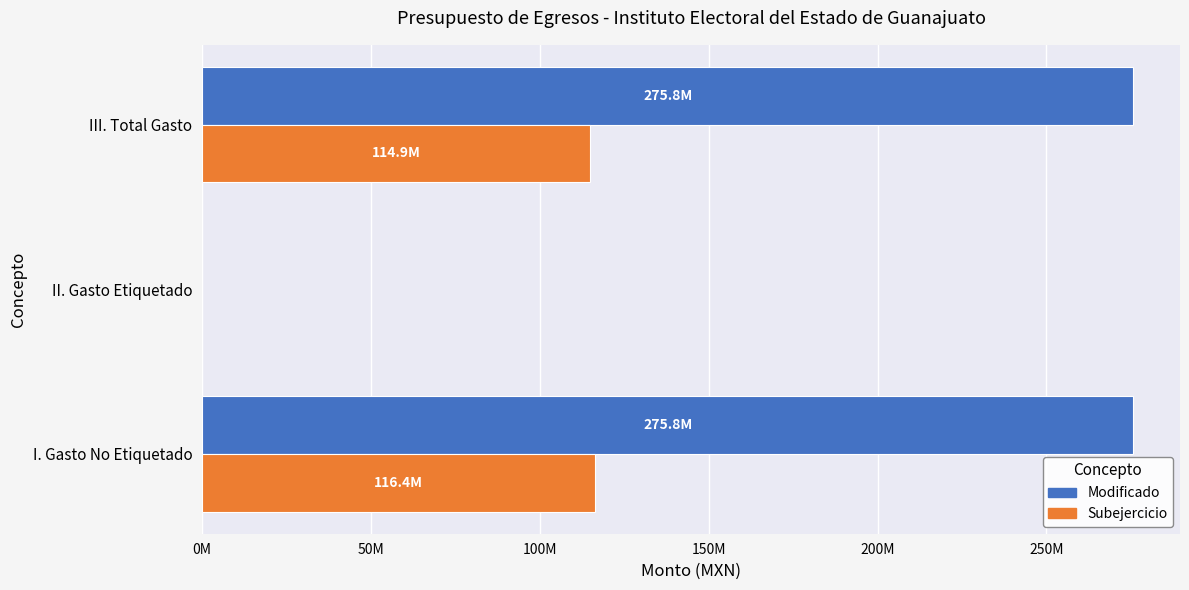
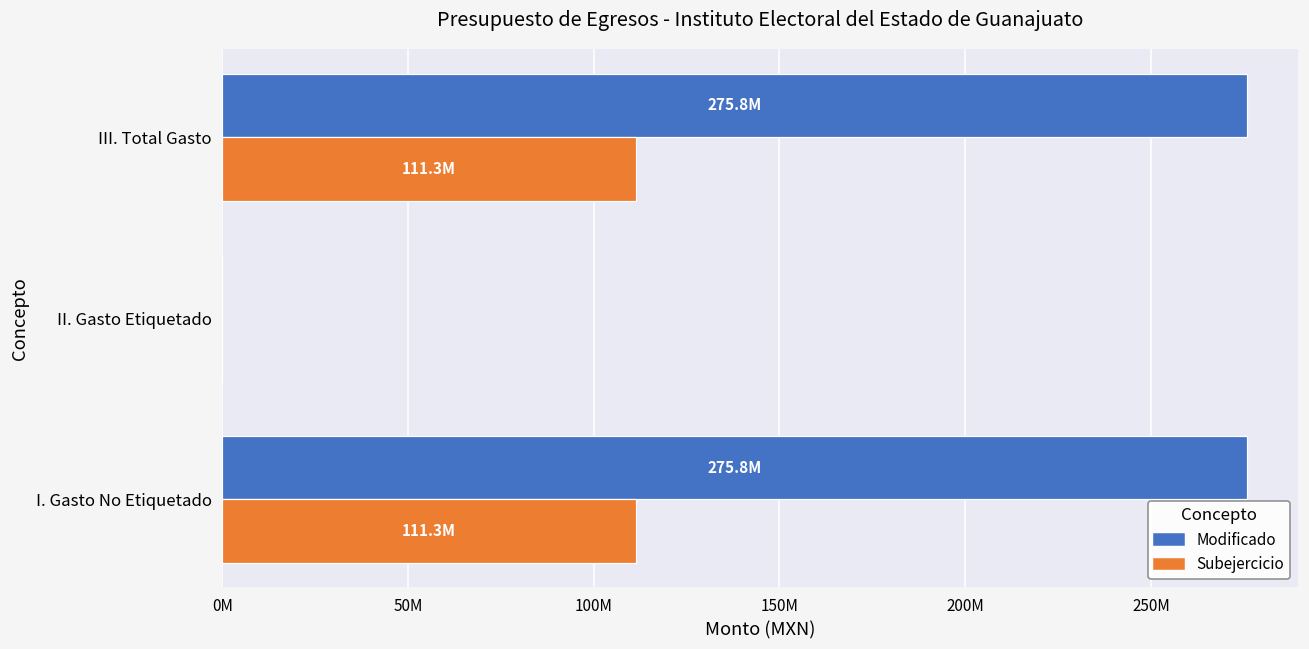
Subejercicio, III. Total Gasto: 114.9M -> 111.3M
Subejercicio, I. Gasto No Etiquetado: 116.4M -> 111.3M
